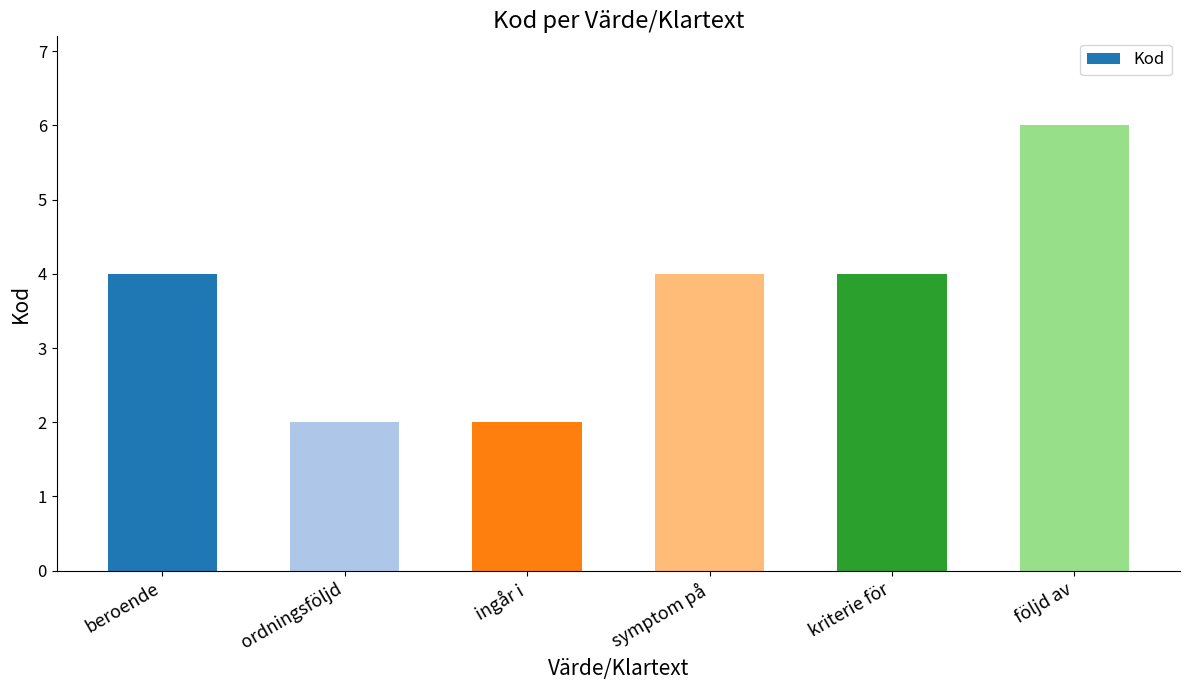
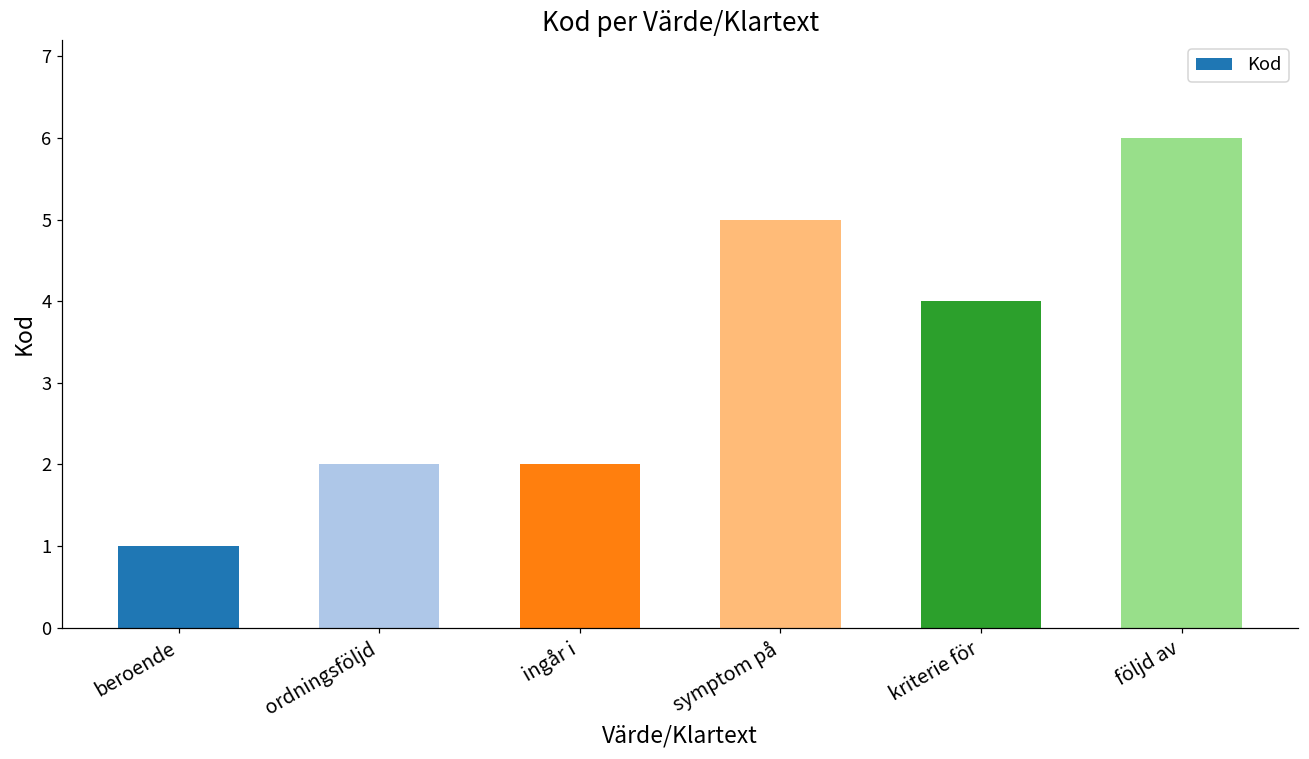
beroende: 4 -> 1
symptom på: 4 -> 5
